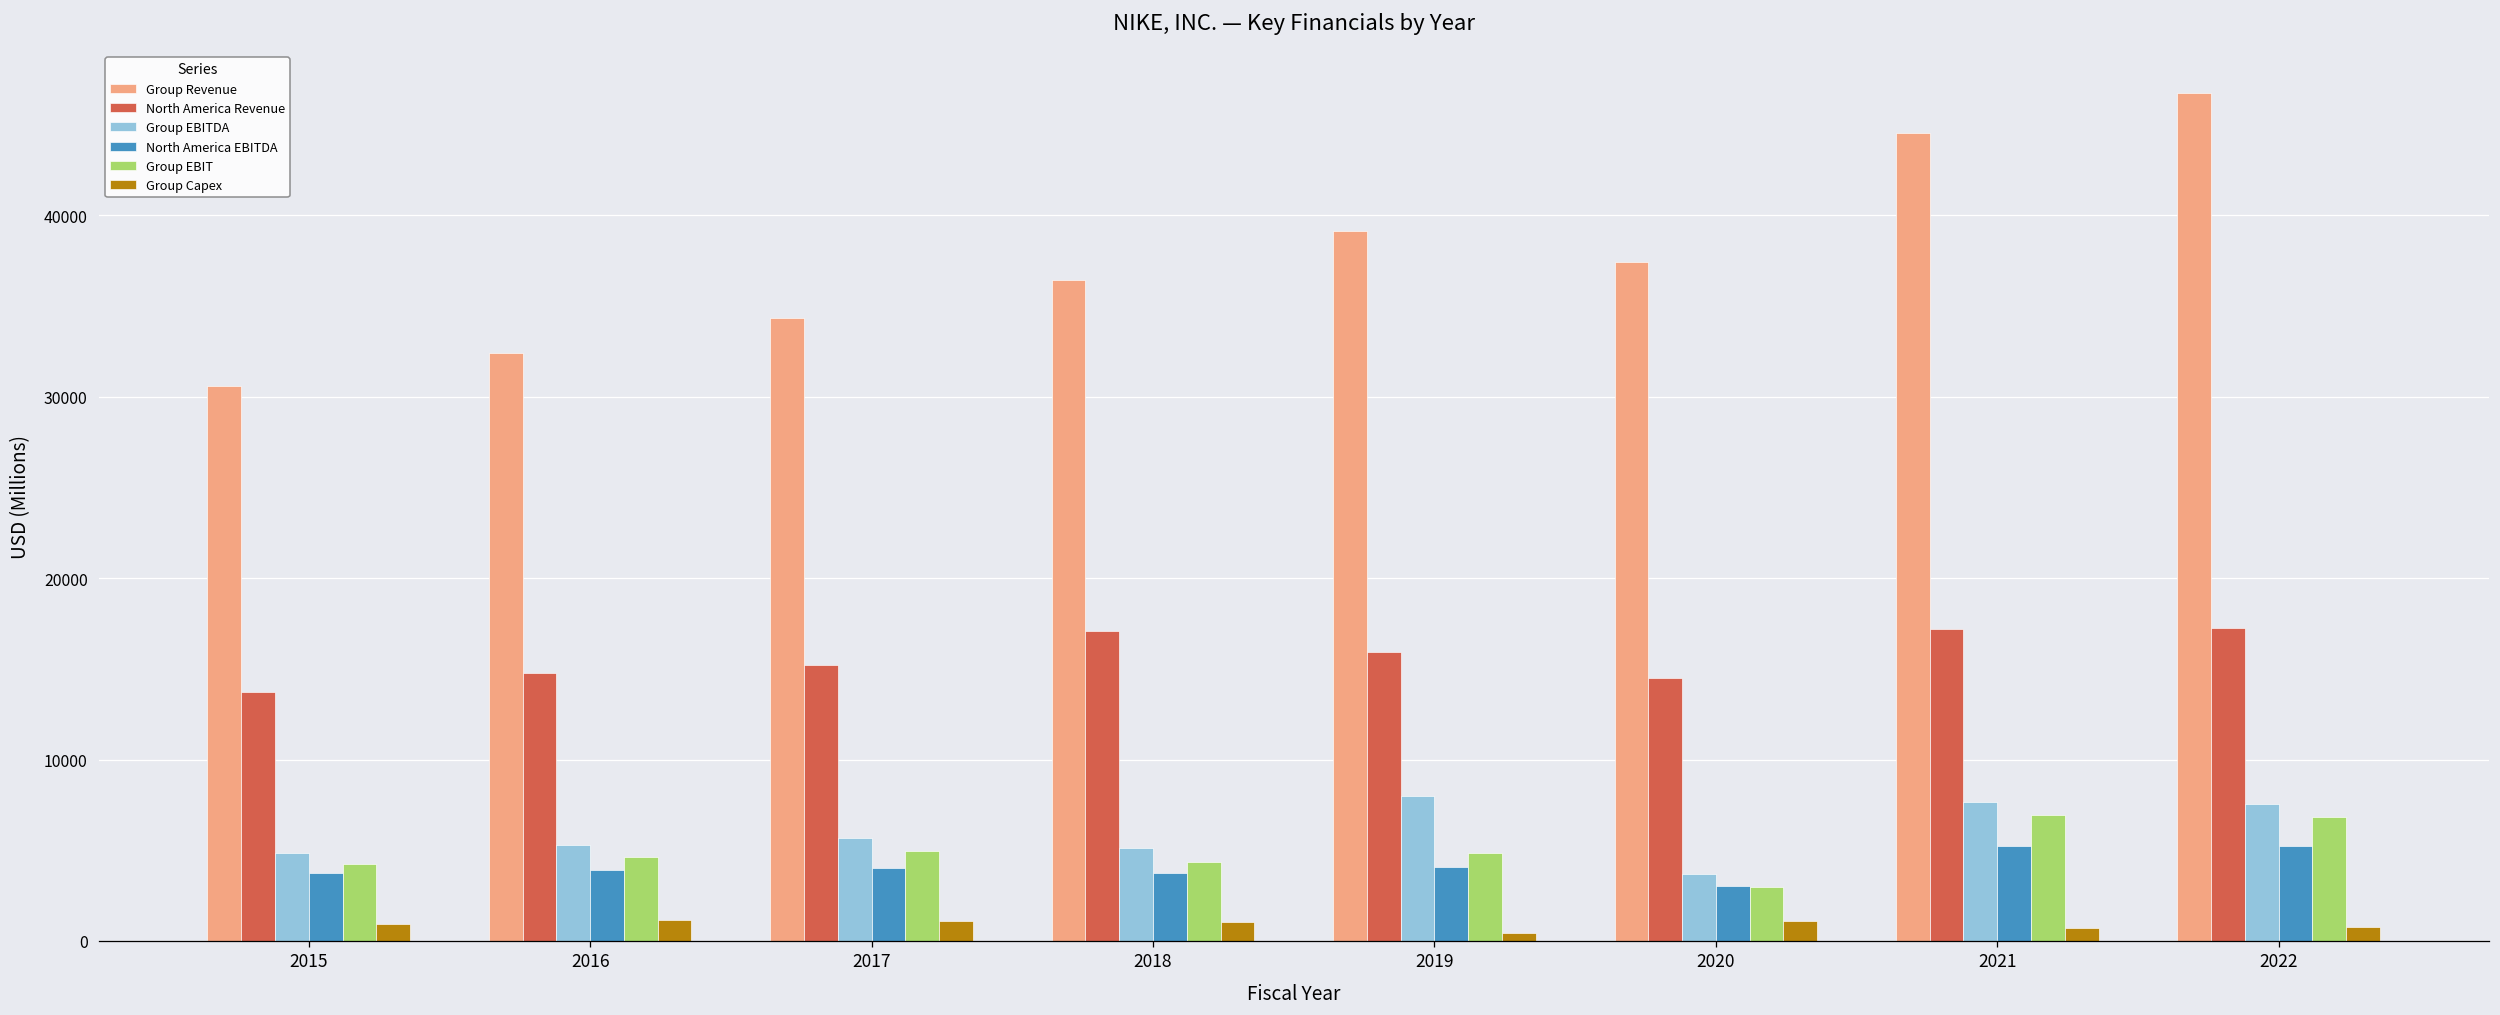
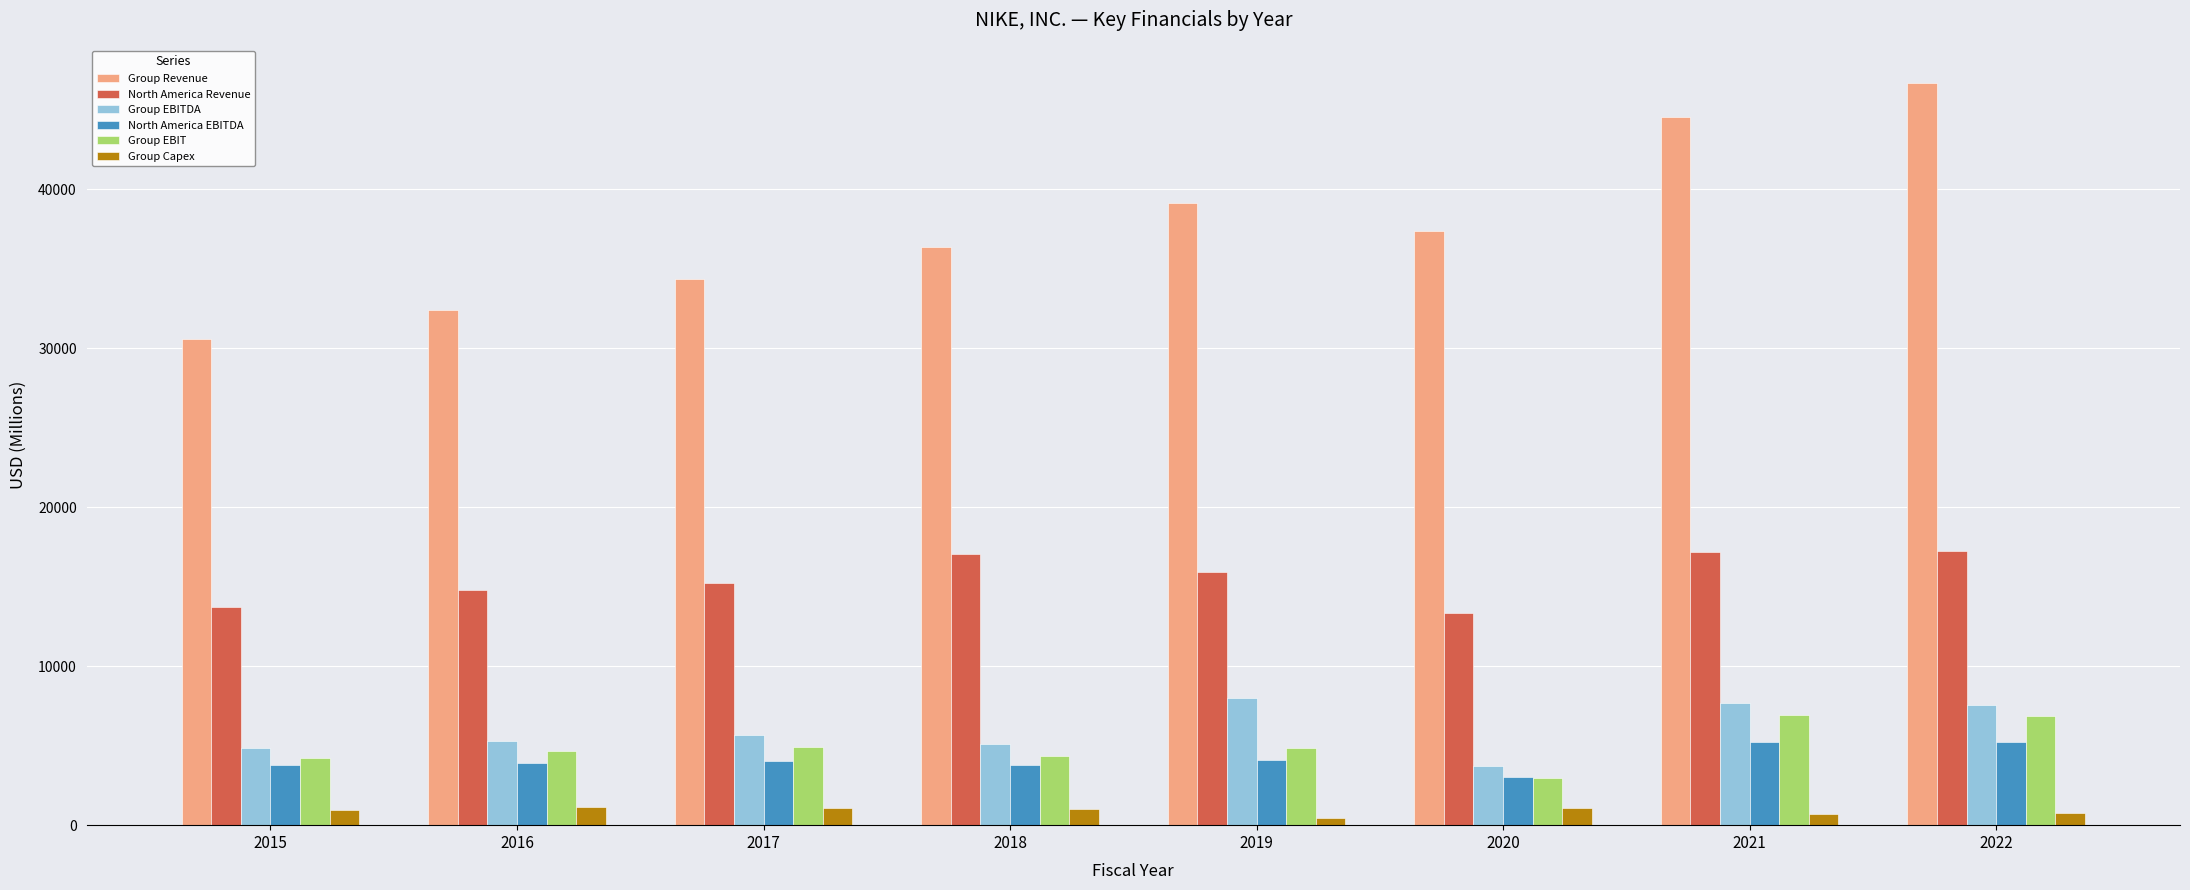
North America Revenue, 2020: 14500 -> 13400
